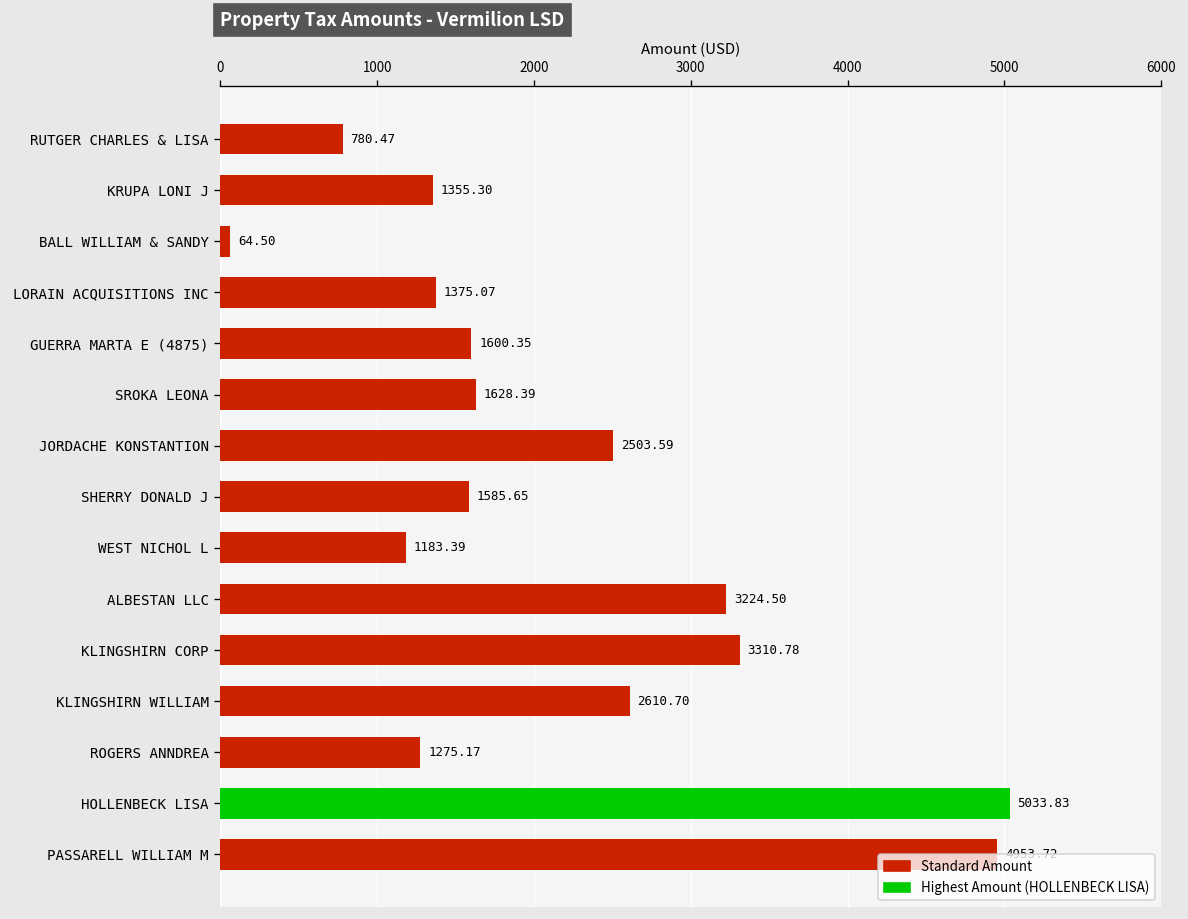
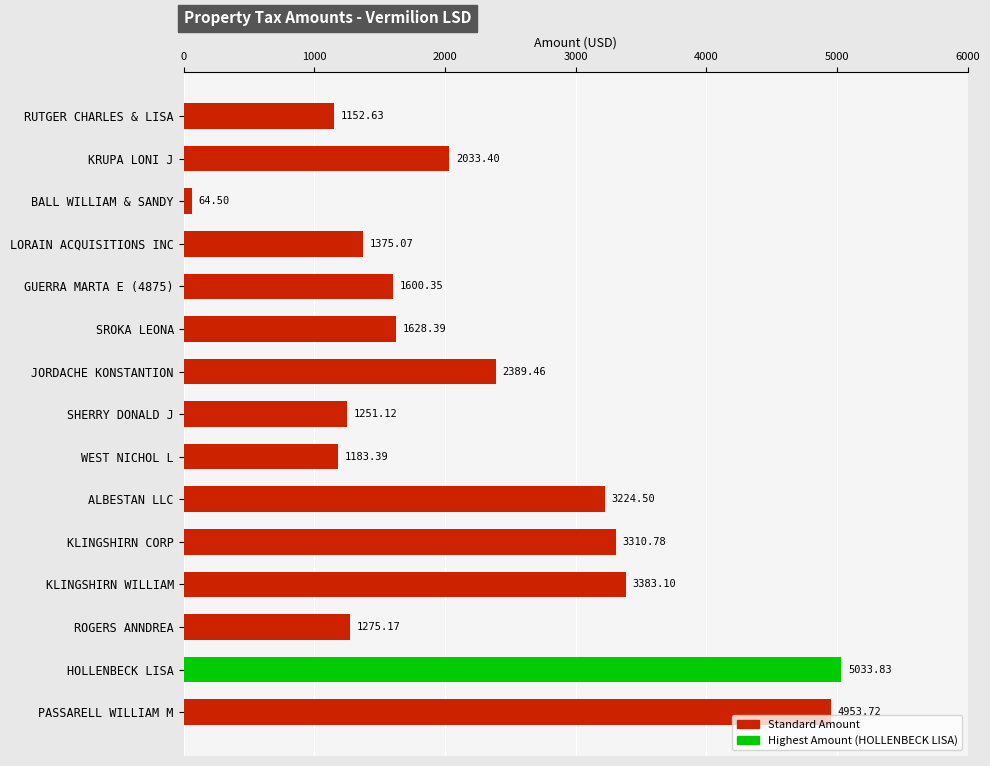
RUTGER CHARLES & LISA: 780.47 -> 1152.63
KRUPA LONI J: 1355.30 -> 2033.40
JORDACHE KONSTANTION: 2503.59 -> 2389.46
SHERRY DONALD J: 1585.65 -> 1251.12
KLINGSHIRN WILLIAM: 2610.70 -> 3383.10
